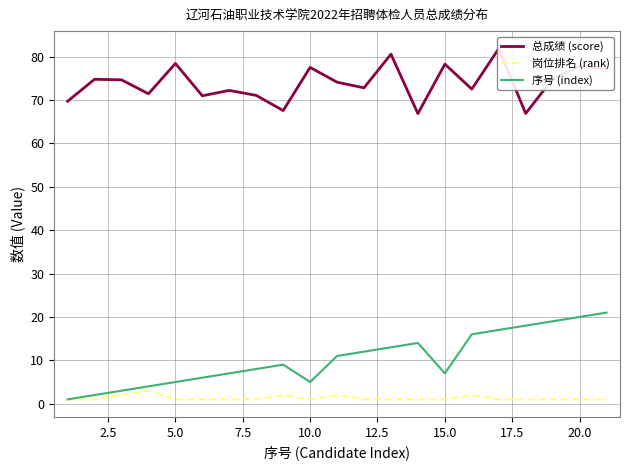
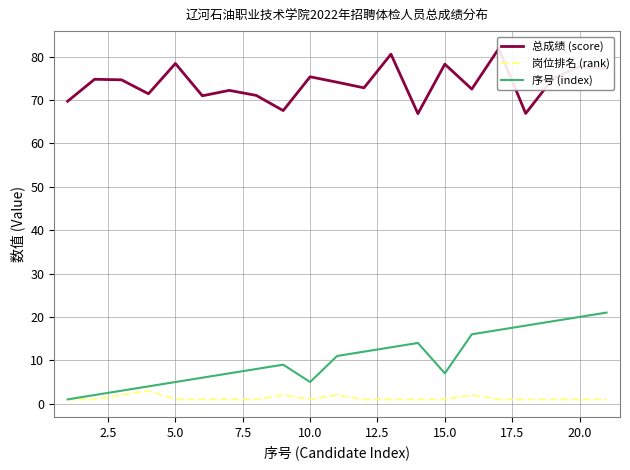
总成绩 (score), 10.0: 78 -> 75
